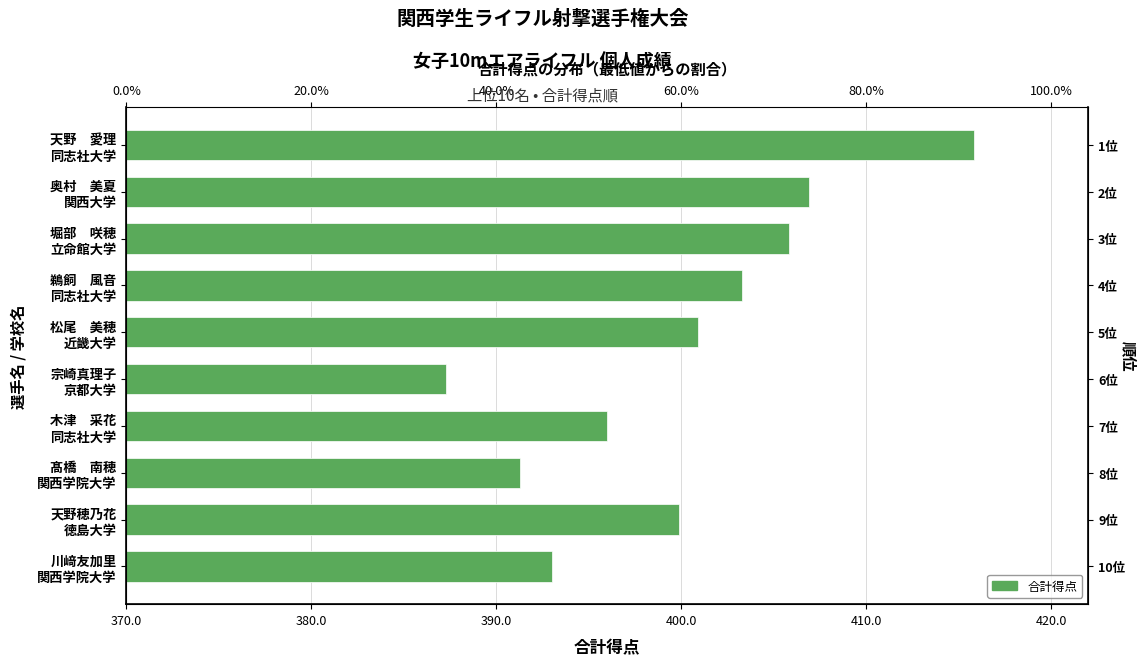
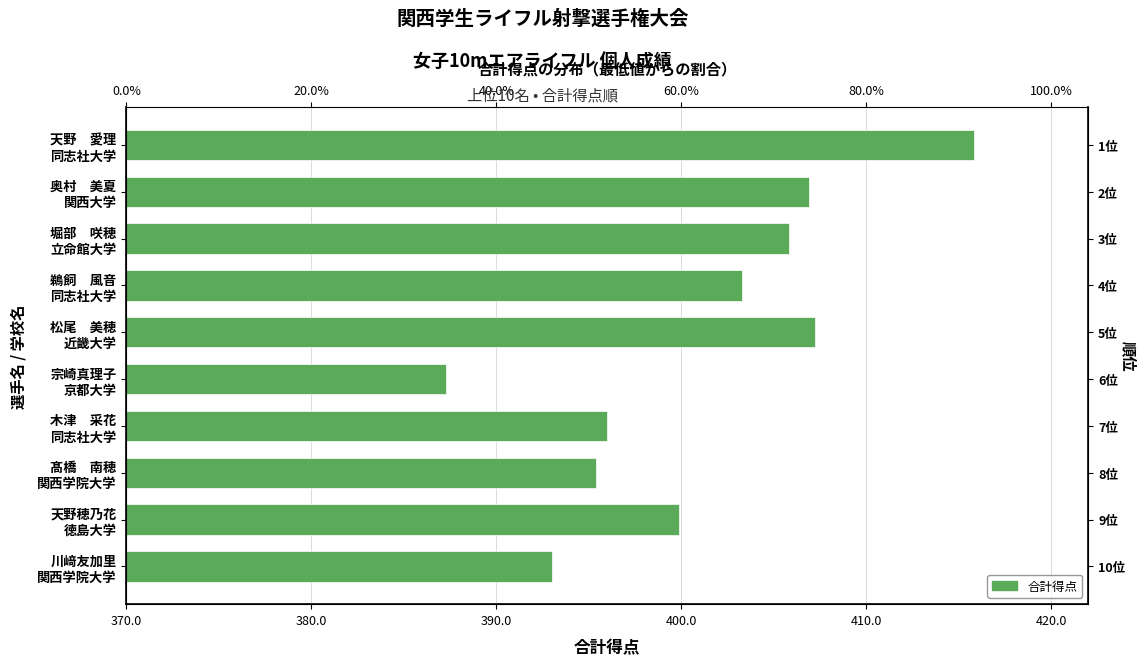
松尾 美穂 近畿大学: 400.9 -> 407.2
髙橋 南穂 関西学院大学: 391.3 -> 395.4
